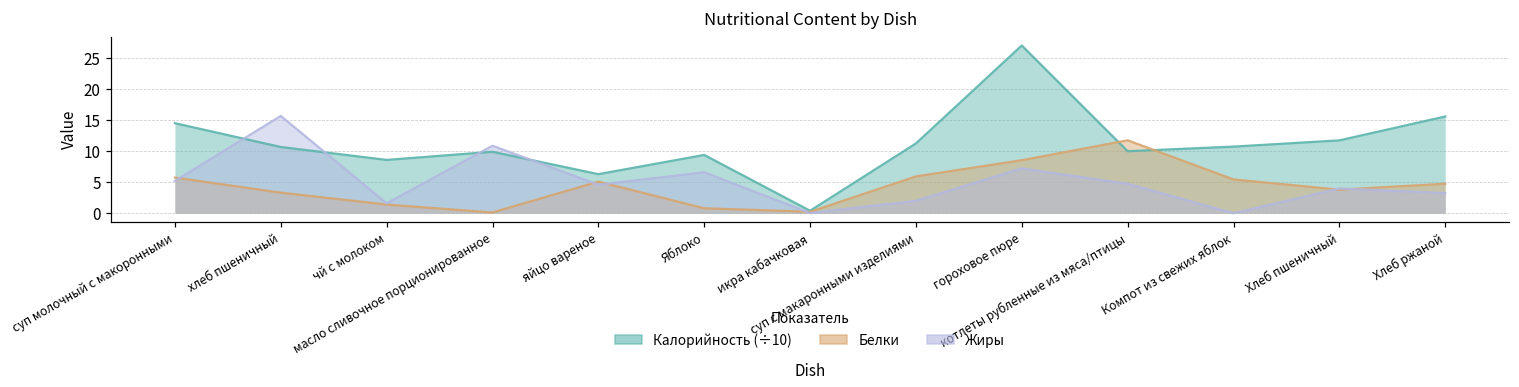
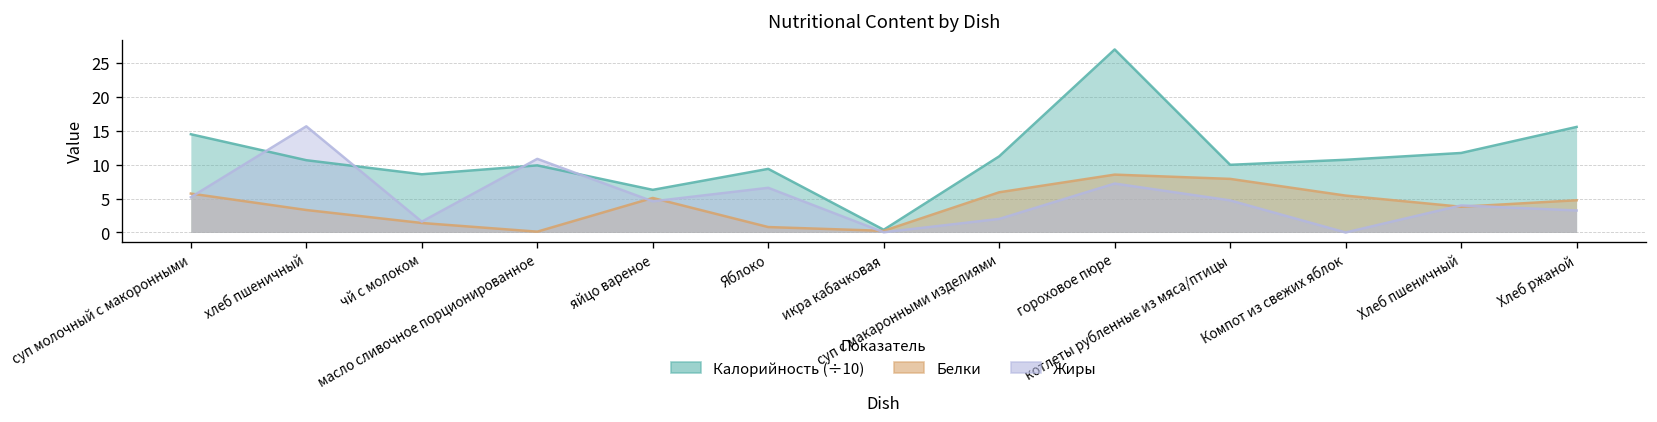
Белки, котлеты рубленные из мяса/птицы: 12 -> 8
